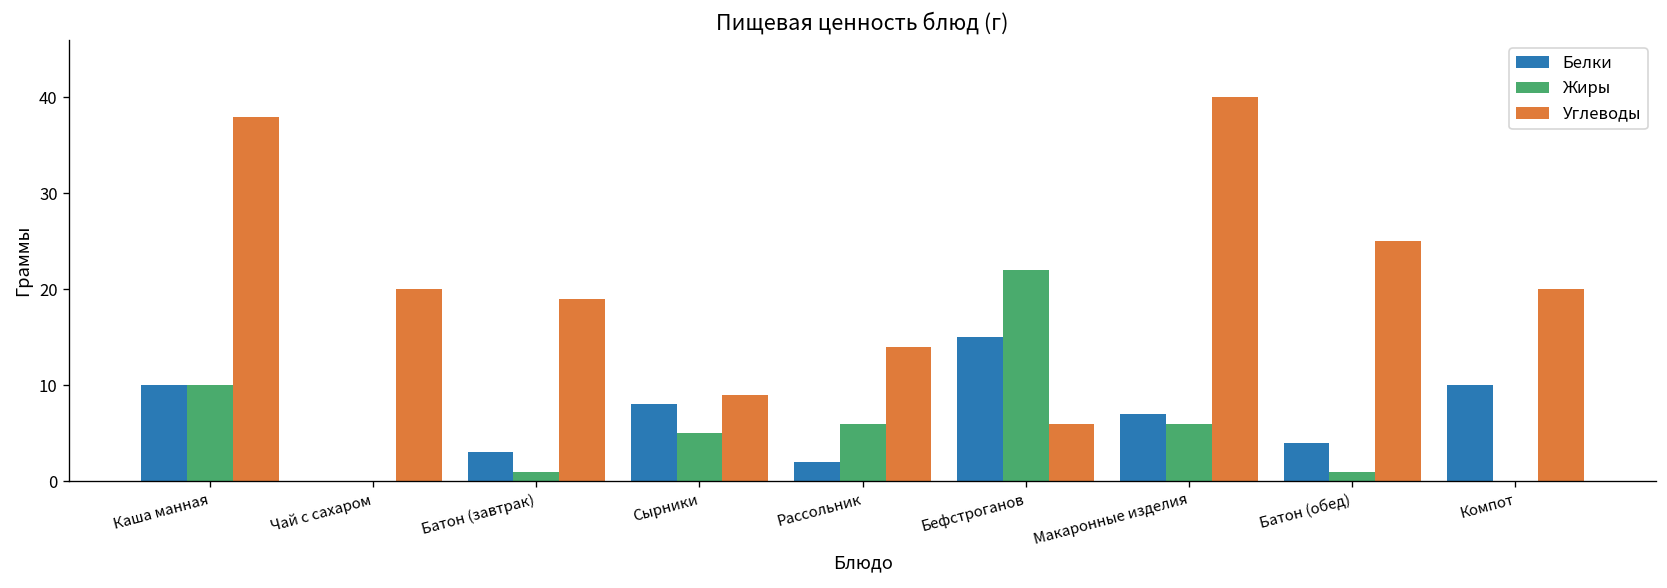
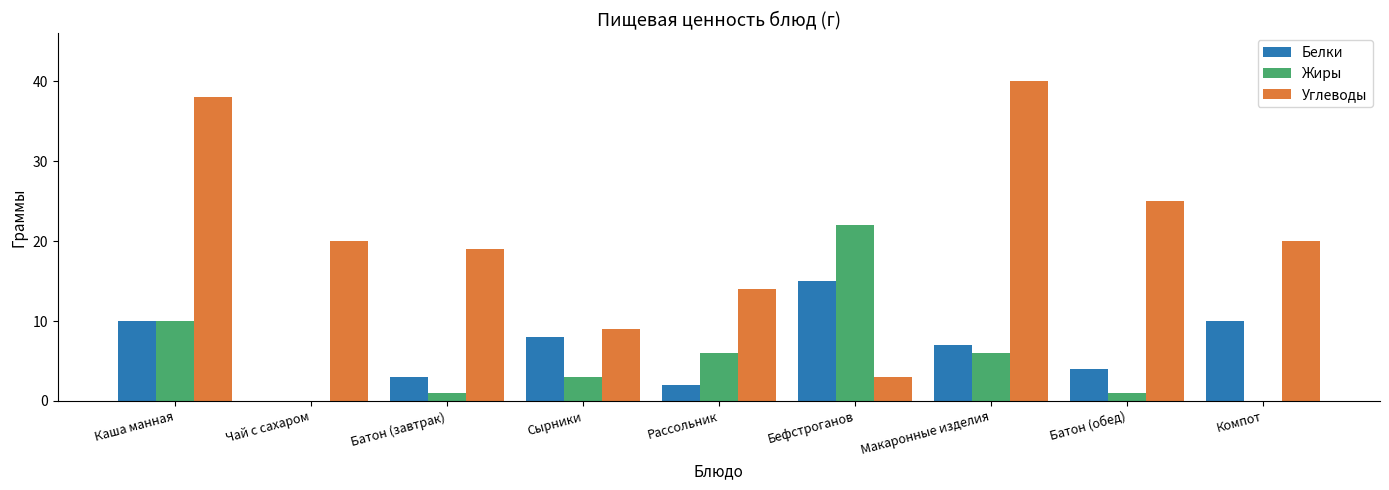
Жиры, Сырники: 5 -> 3
Углеводы, Бефстроганов: 6 -> 3
